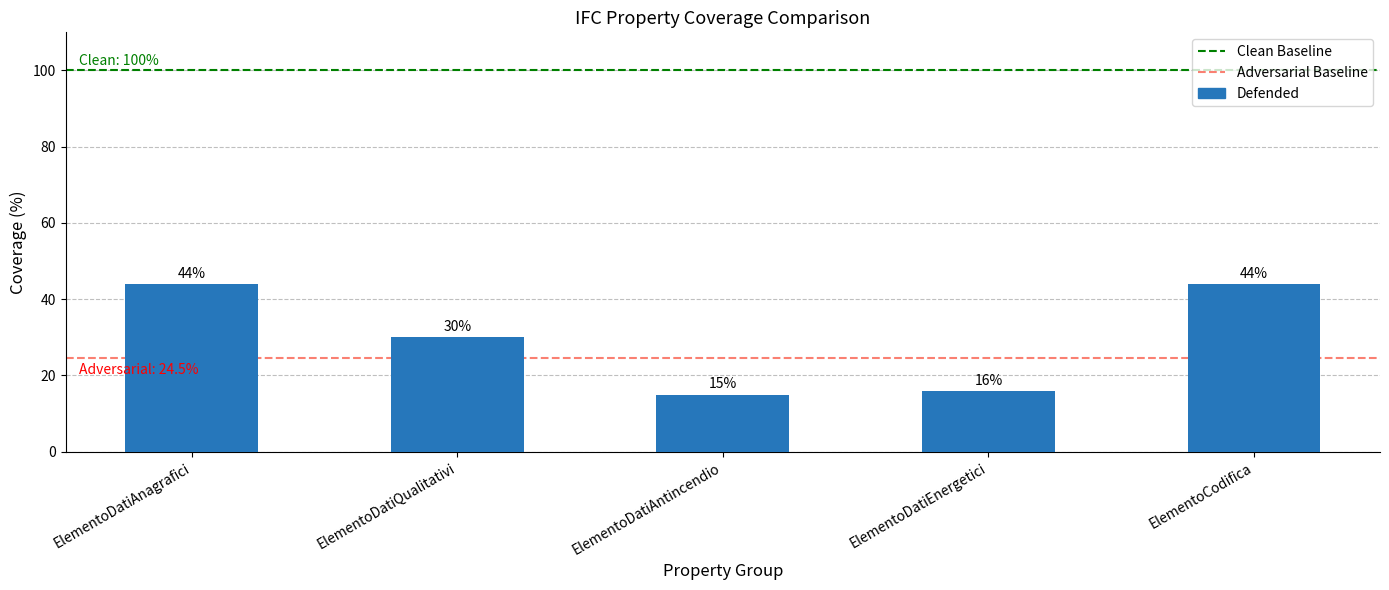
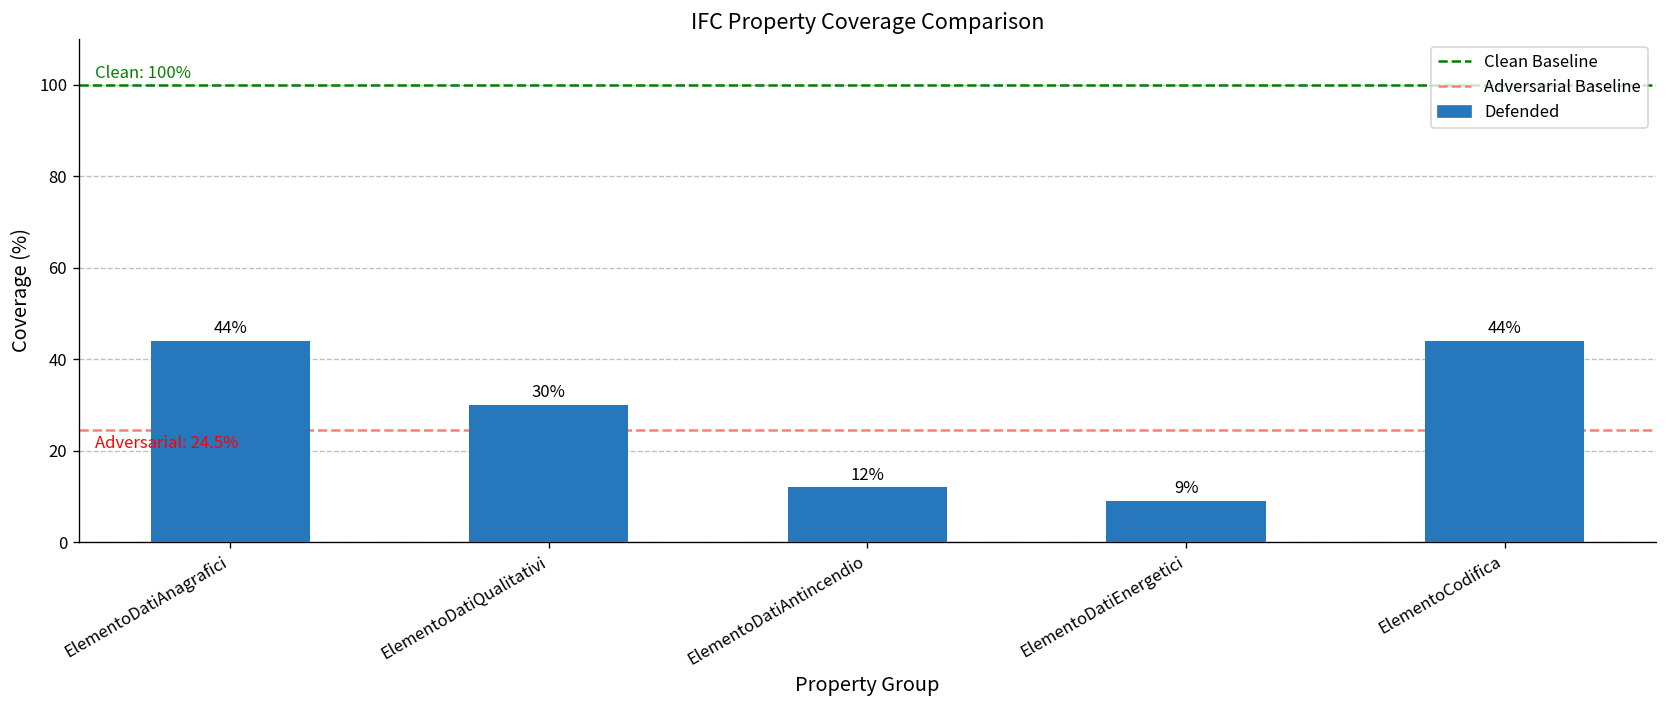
ElementoDatiAntincendio: 15% -> 12%
ElementoDatiEnergetici: 16% -> 9%
